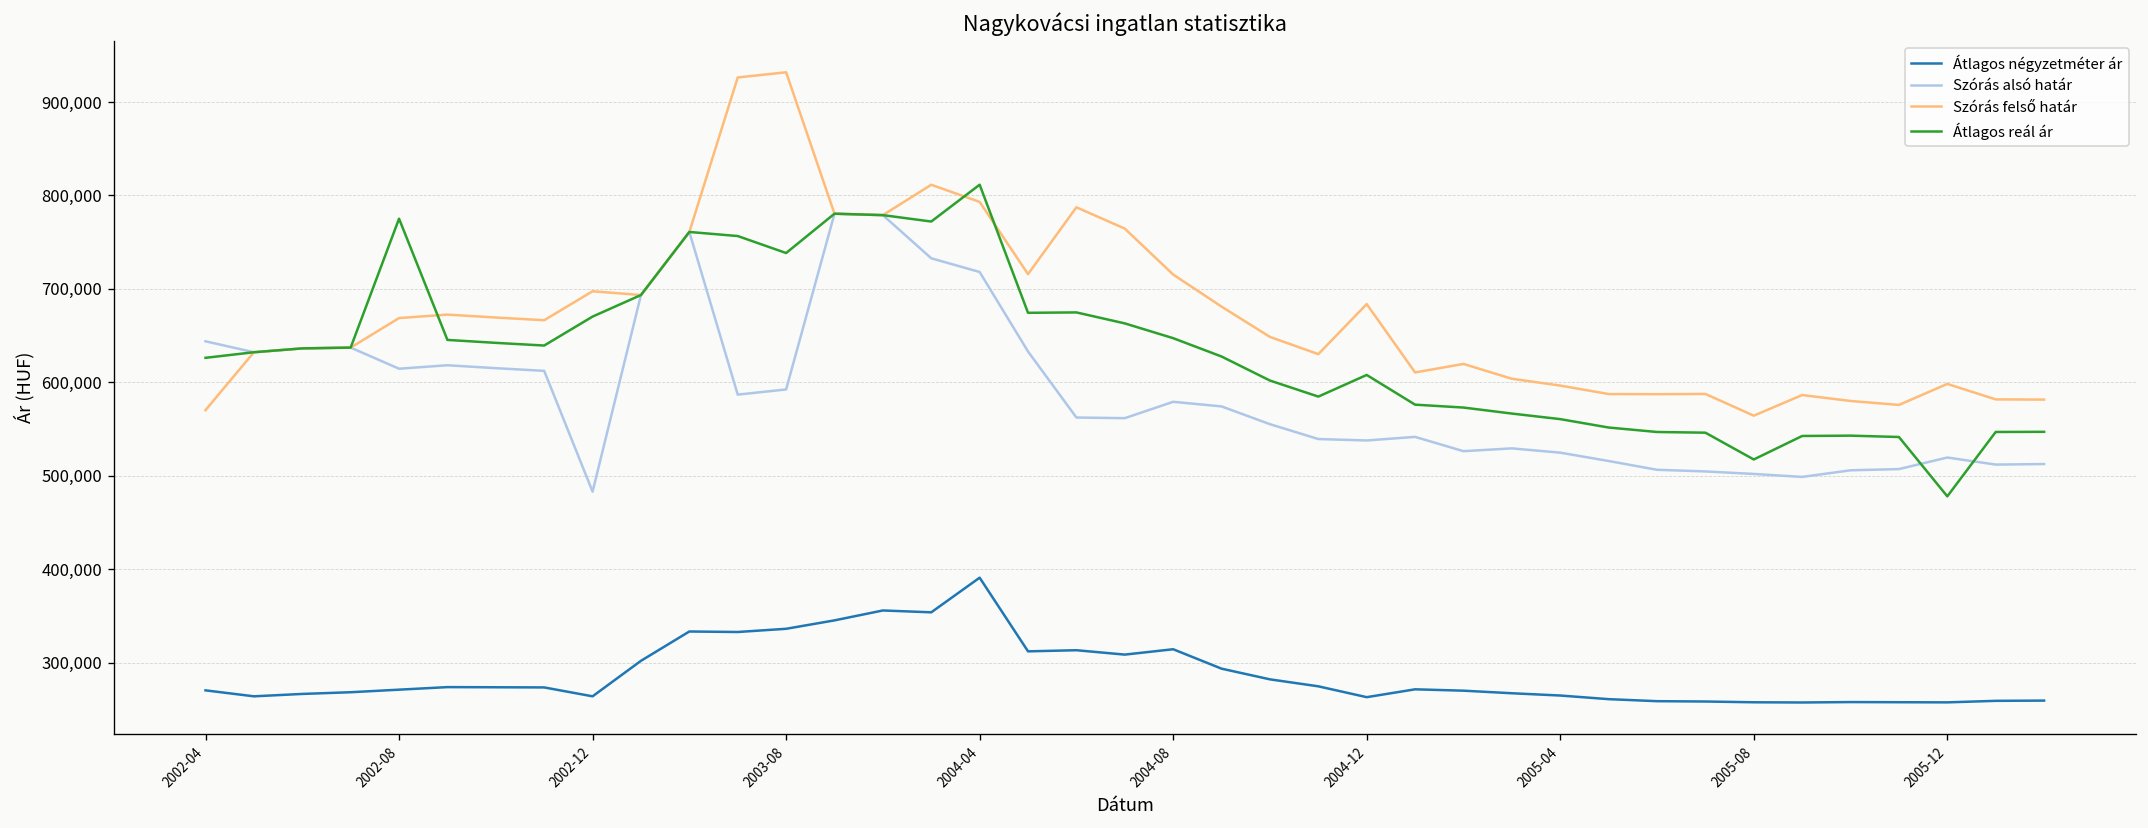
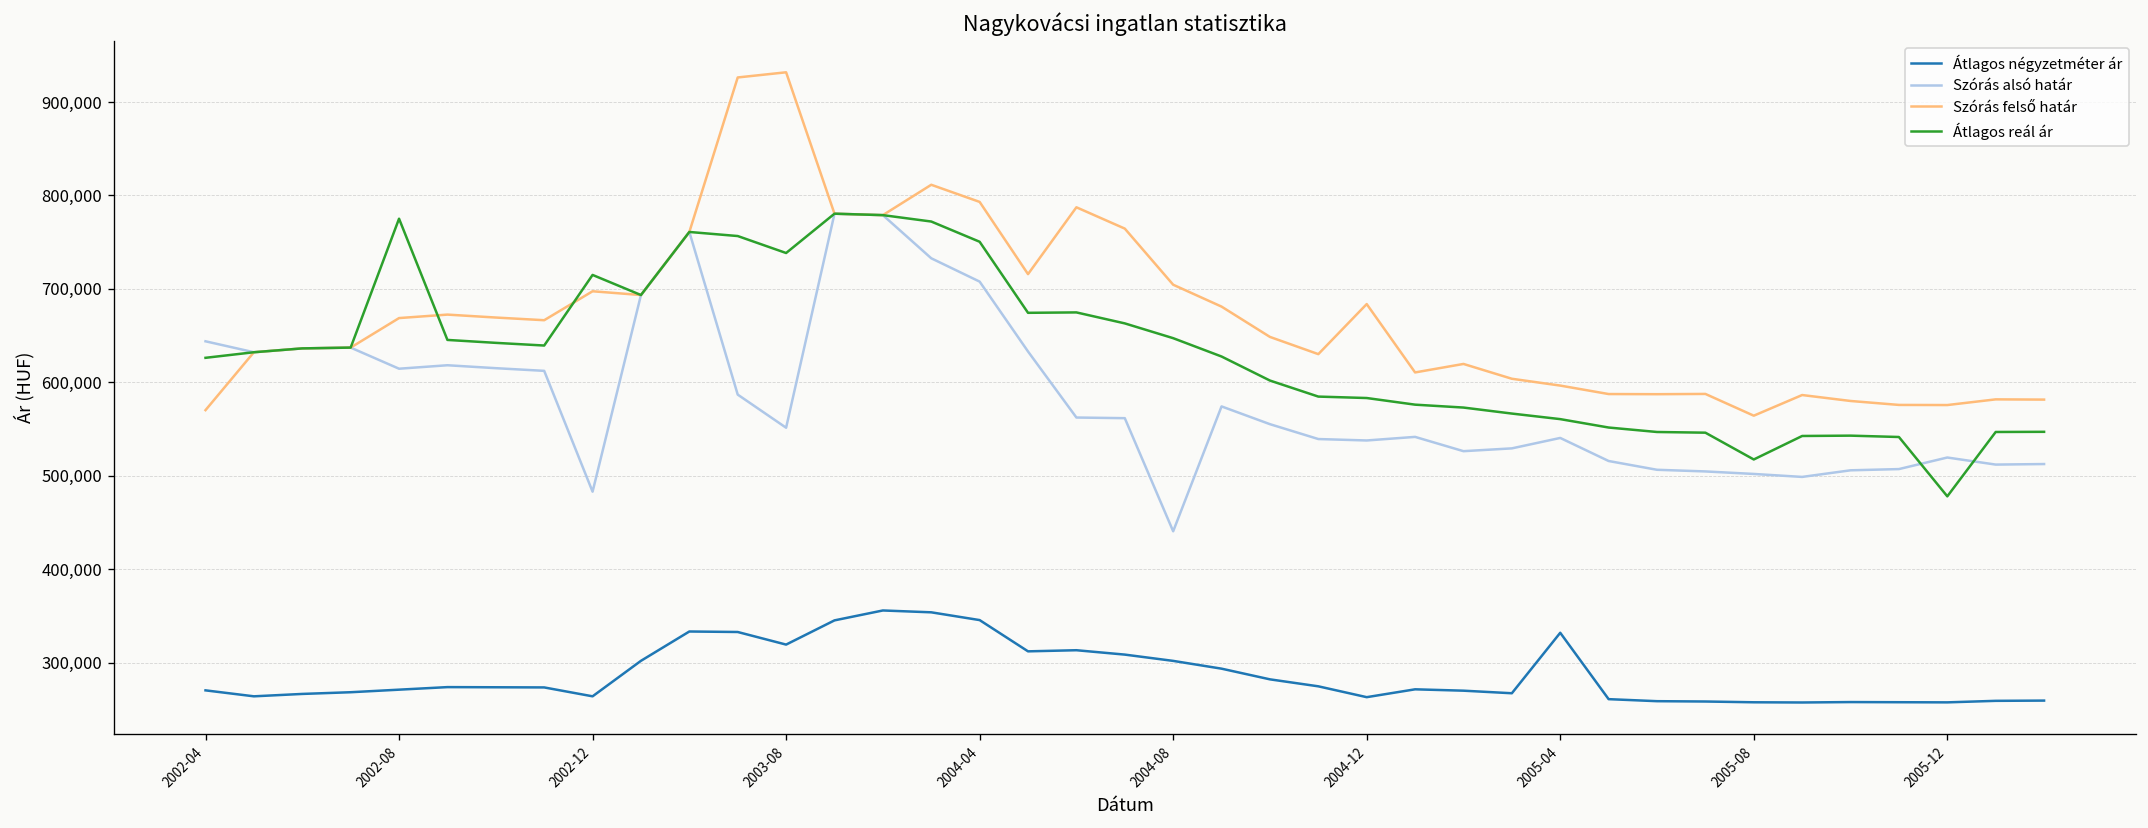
Átlagos reál ár, 2002-12: 670,000 -> 710,000
Átlagos négyzetméter ár, 2003-08: 340,000 -> 320,000
Szórás alsó határ, 2003-08: 590,000 -> 550,000
Átlagos négyzetméter ár, 2004-04: 390,000 -> 350,000
Szórás alsó határ, 2004-04: 720,000 -> 710,000
Átlagos reál ár, 2004-04: 810,000 -> 750,000
Átlagos négyzetméter ár, 2004-08: 310,000 -> 300,000
Szórás alsó határ, 2004-08: 580,000 -> 440,000
Szórás felső határ, 2004-08: 720,000 -> 700,000
Átlagos reál ár, 2004-12: 610,000 -> 580,000
Átlagos négyzetméter ár, 2005-04: 260,000 -> 330,000
Szórás alsó határ, 2005-04: 520,000 -> 540,000
Szórás felső határ, 2005-12: 600,000 -> 580,000
